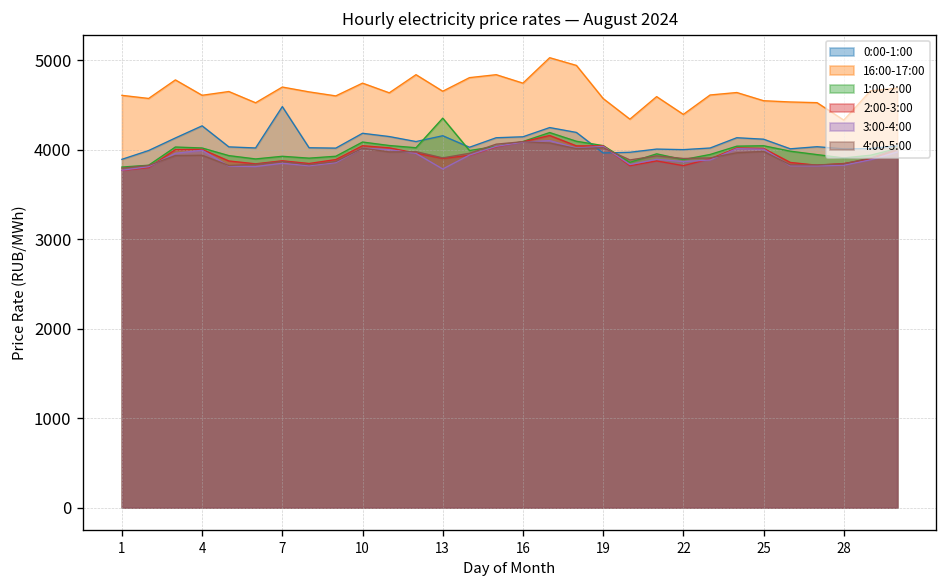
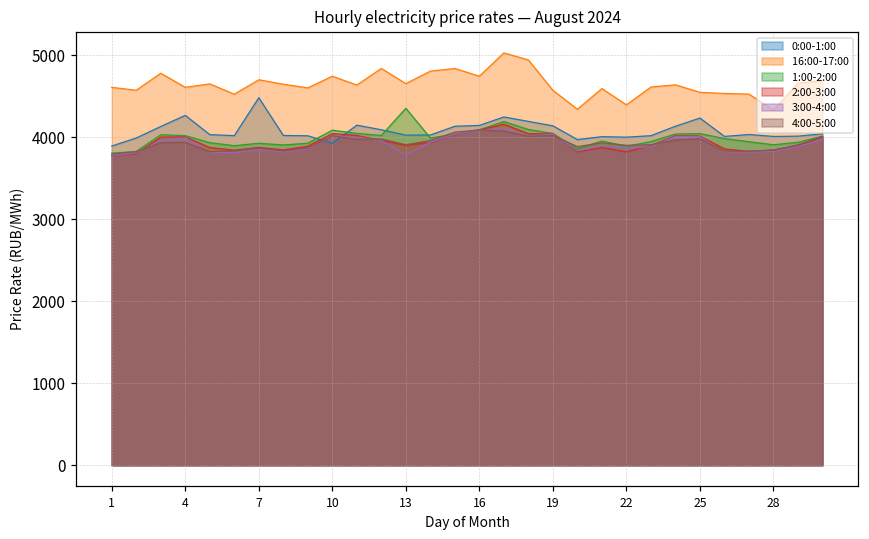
0:00-1:00, 10: 4200 -> 3900
0:00-1:00, 13: 4200 -> 4000
0:00-1:00, 19: 4000 -> 4100
0:00-1:00, 25: 4100 -> 4200
